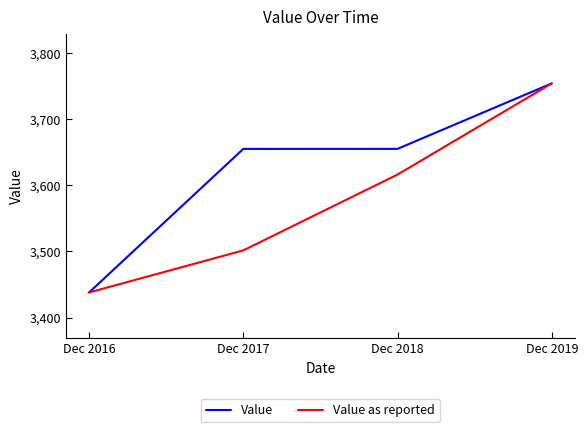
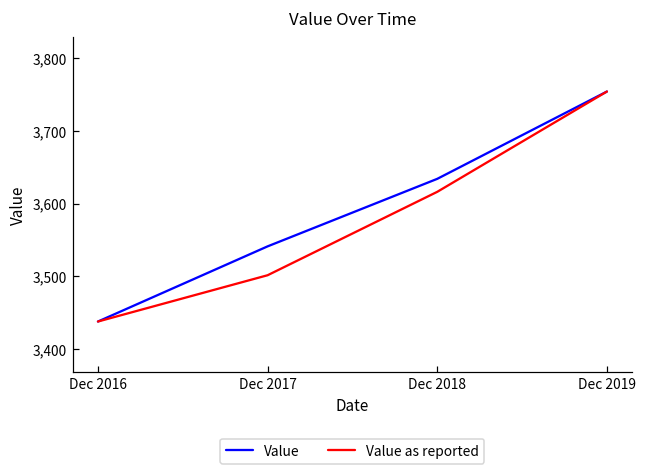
Value, Dec 2017: 3,660 -> 3,540
Value, Dec 2018: 3,660 -> 3,630
